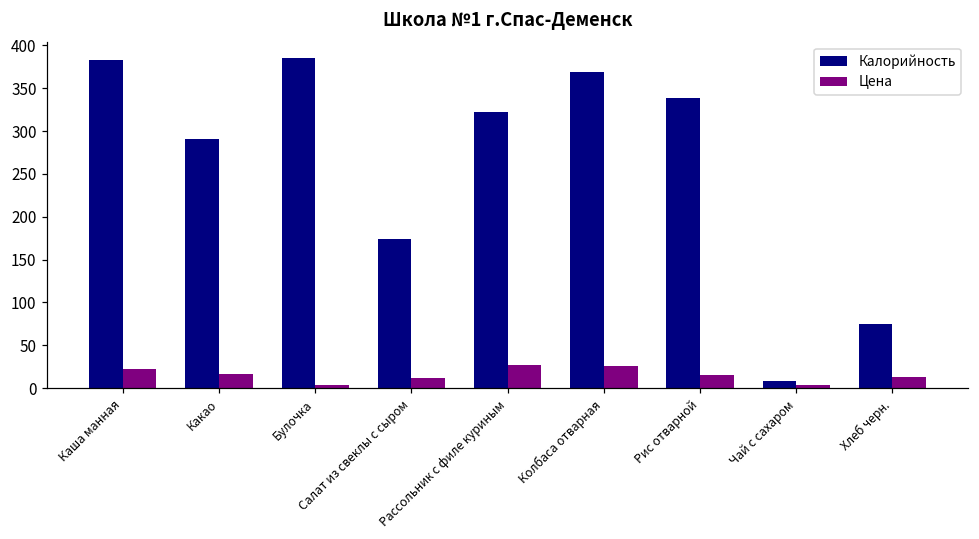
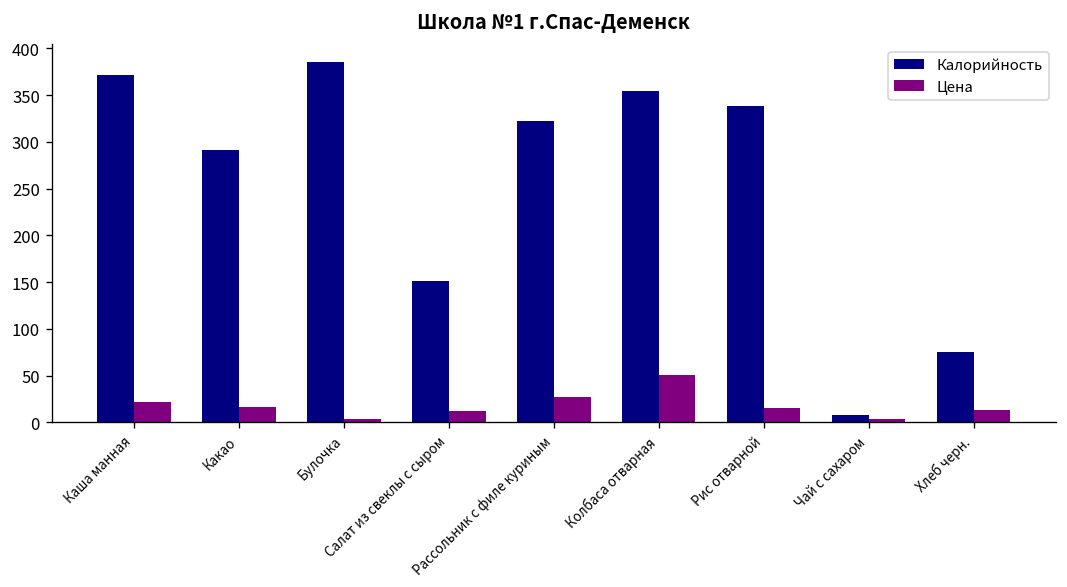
Калорийность, Каша манная: 380 -> 370
Калорийность, Салат из свеклы с сыром: 170 -> 150
Калорийность, Колбаса отварная: 370 -> 360
Цена, Колбаса отварная: 30 -> 50
